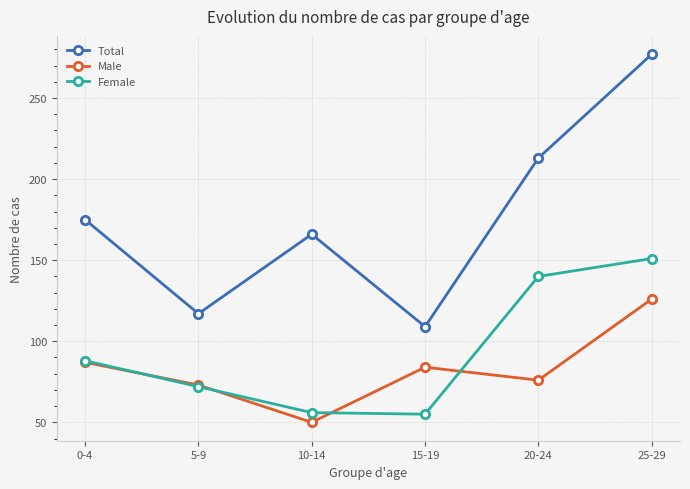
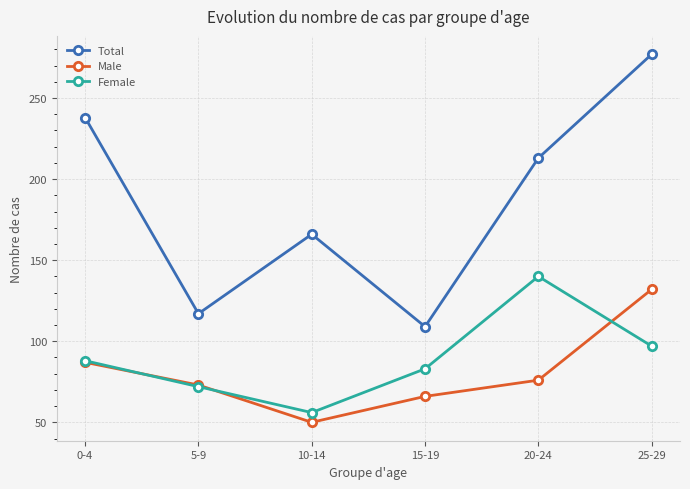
Total, 0-4: 175 -> 238
Male, 15-19: 84 -> 66
Female, 15-19: 55 -> 83
Male, 25-29: 126 -> 132
Female, 25-29: 151 -> 97
